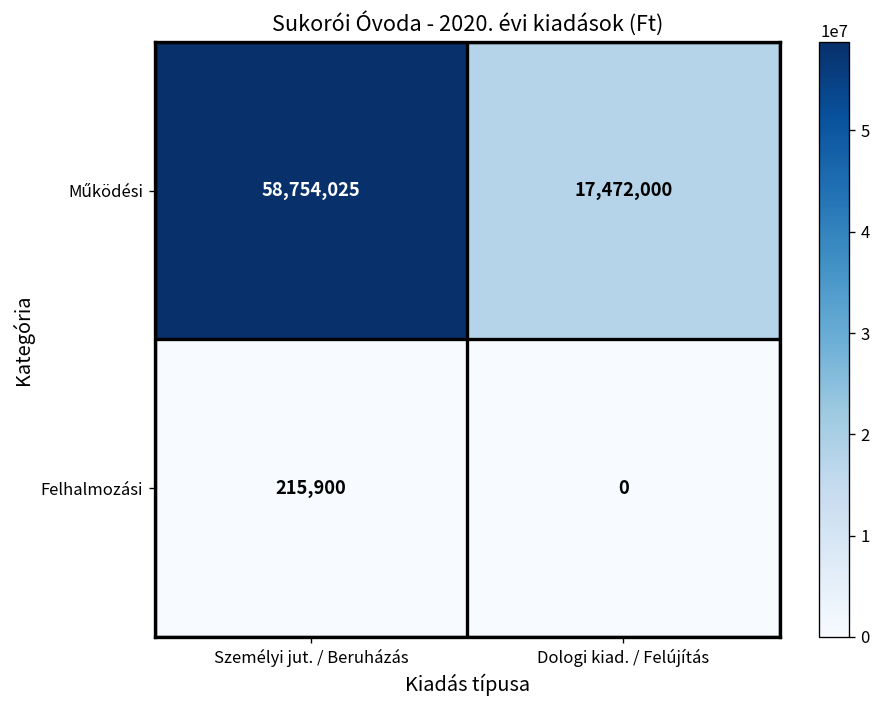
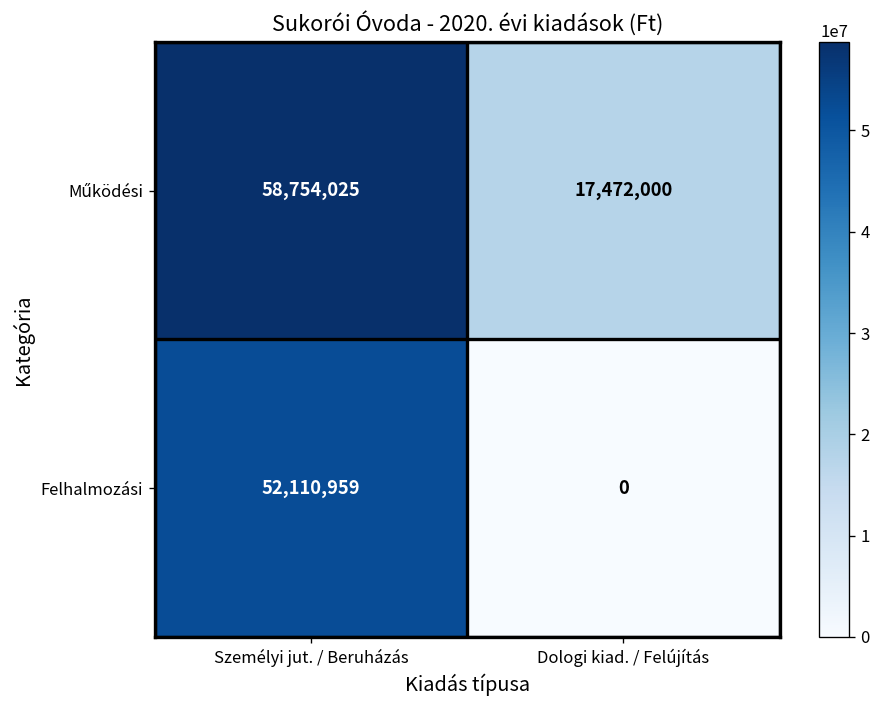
Felhalmozási, Személyi jut. / Beruházás: 215,900 -> 52,110,959
